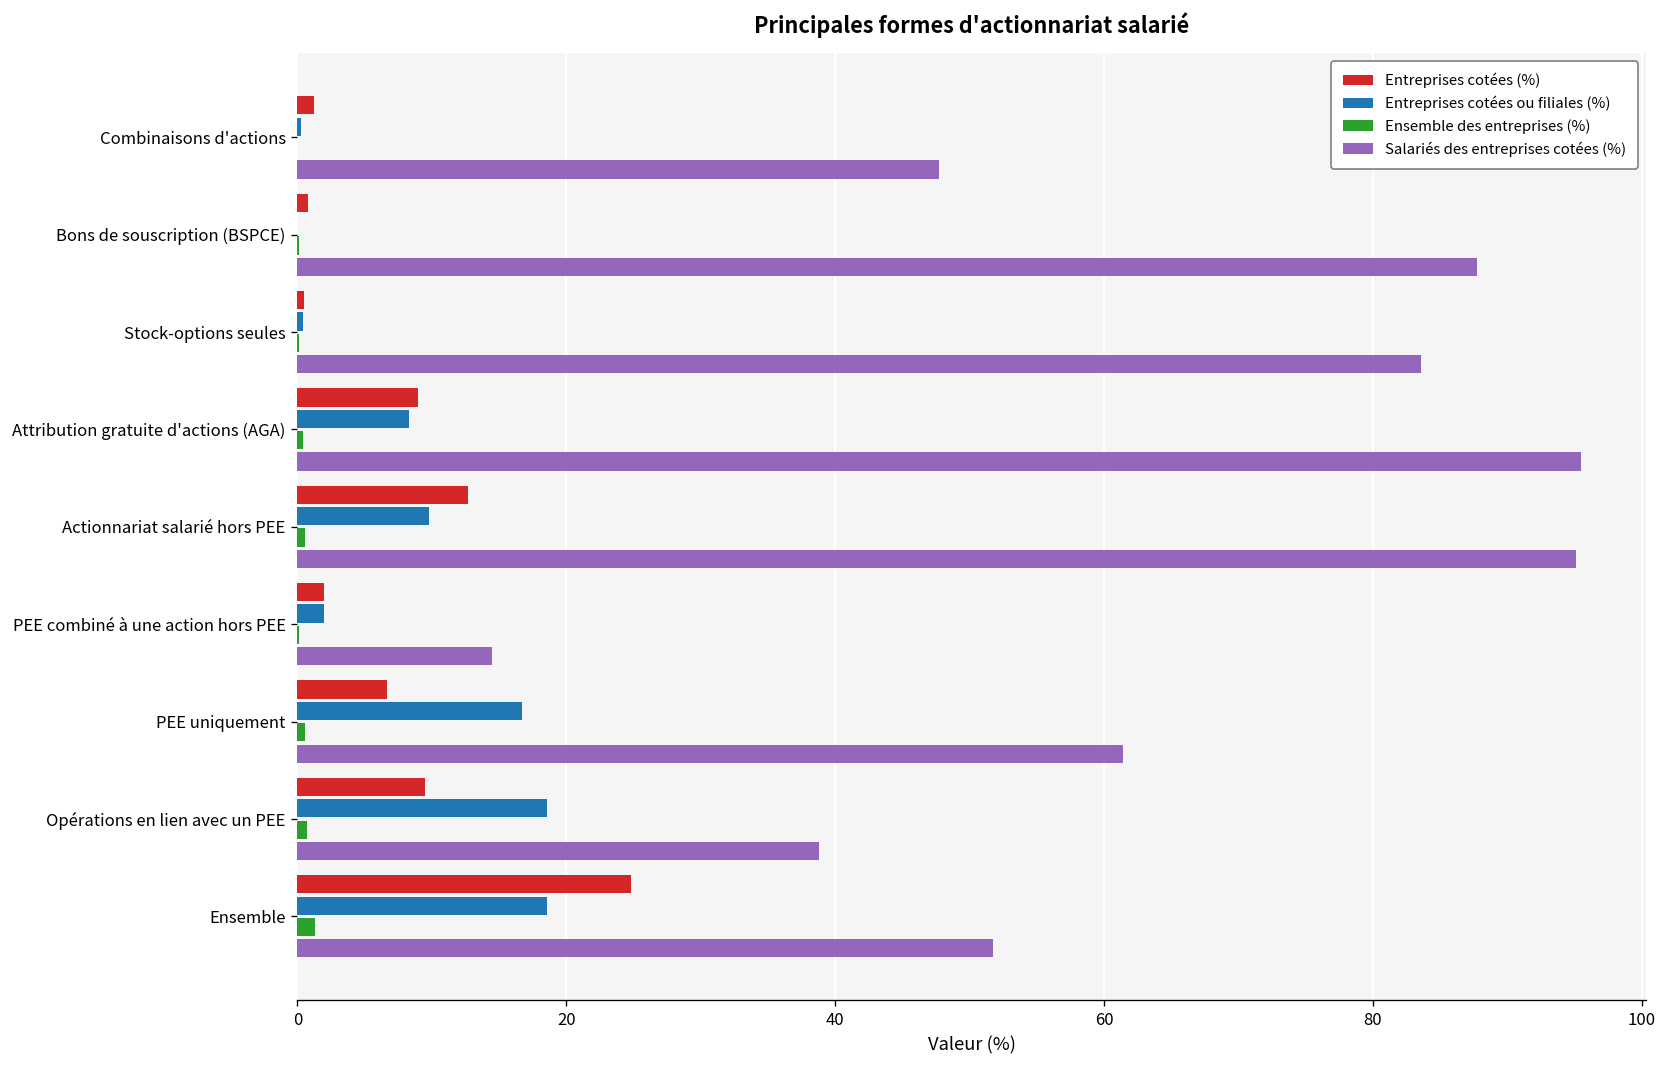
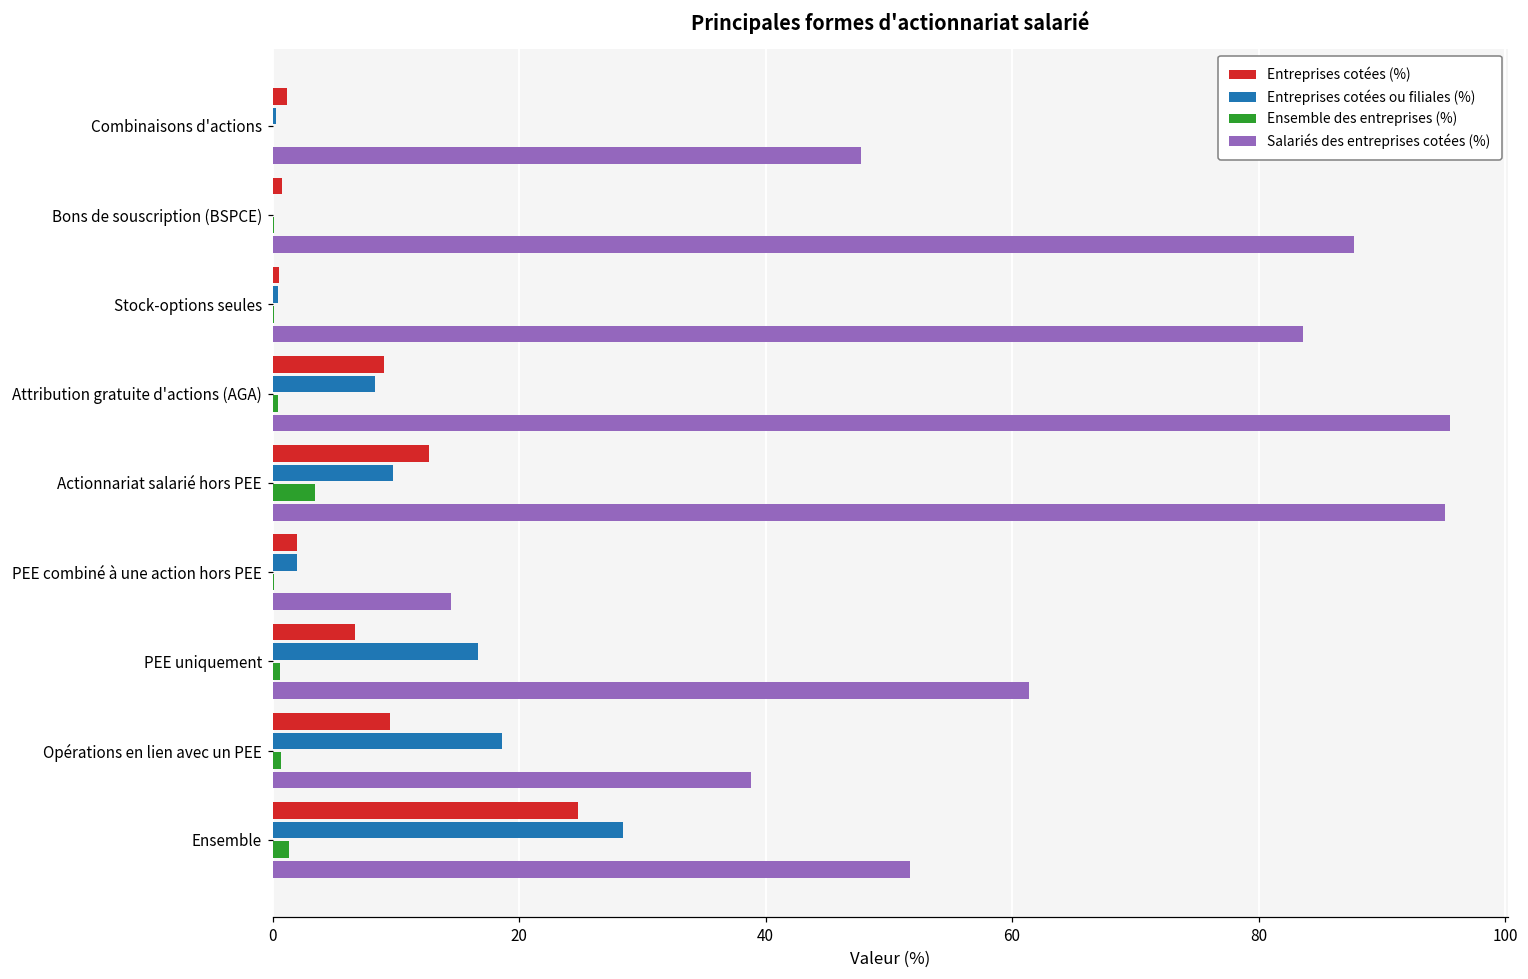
Ensemble des entreprises (%), Actionnariat salarié hors PEE: 0.6 -> 3.4
Entreprises cotées ou filiales (%), Ensemble: 18.6 -> 28.4
